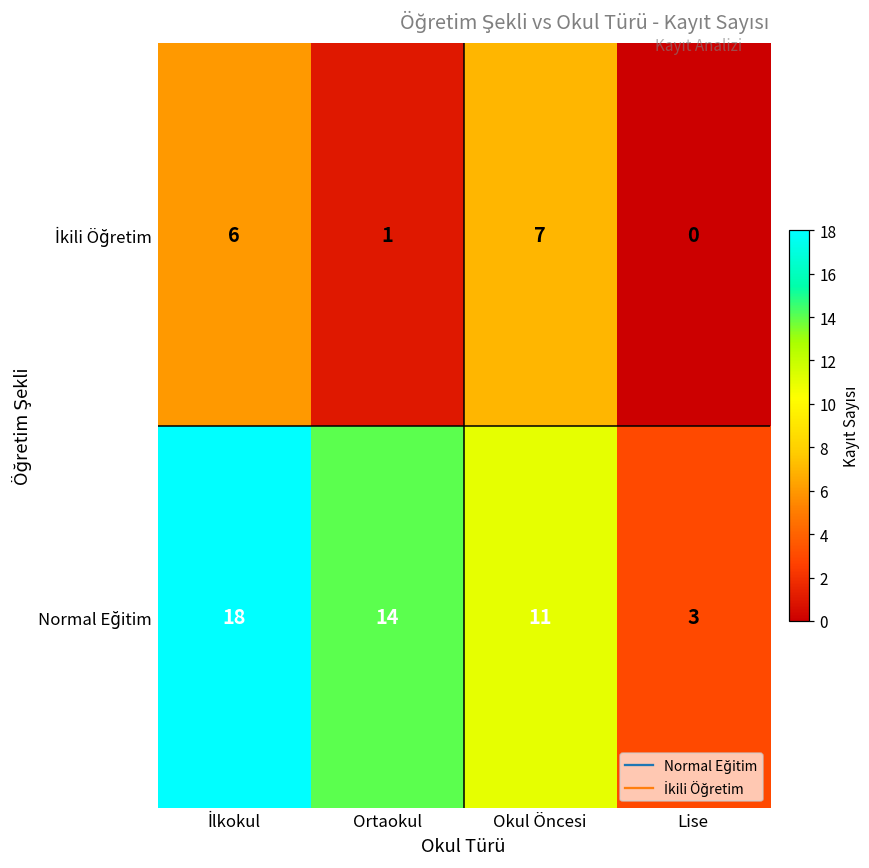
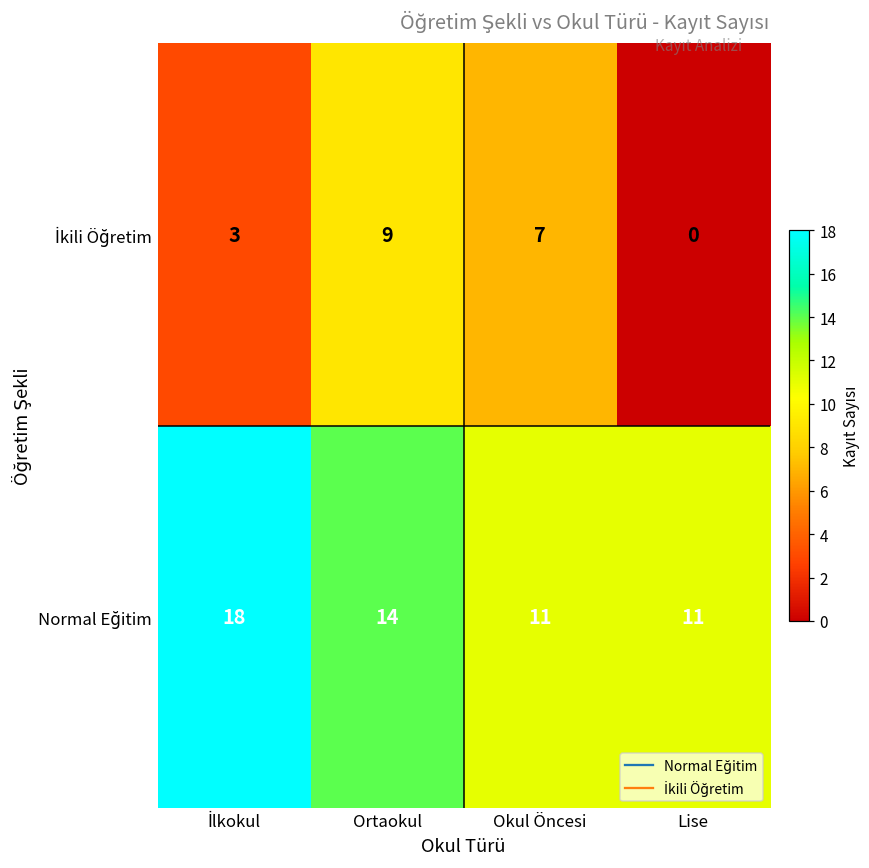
İkili Öğretim, İlkokul: 6 -> 3
İkili Öğretim, Ortaokul: 1 -> 9
Normal Eğitim, Lise: 3 -> 11
